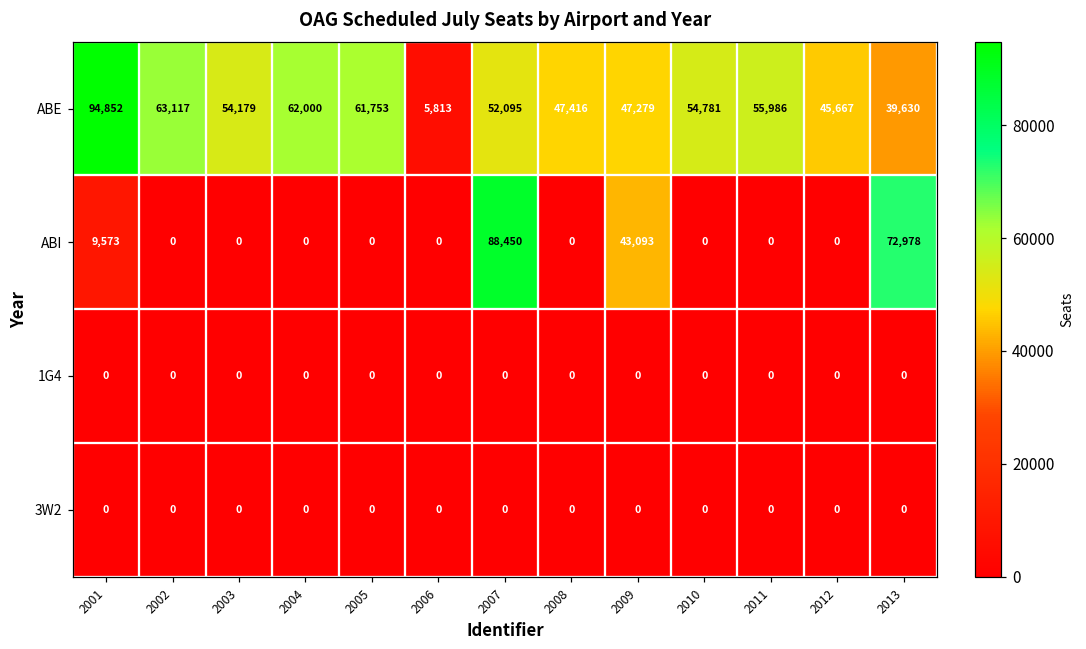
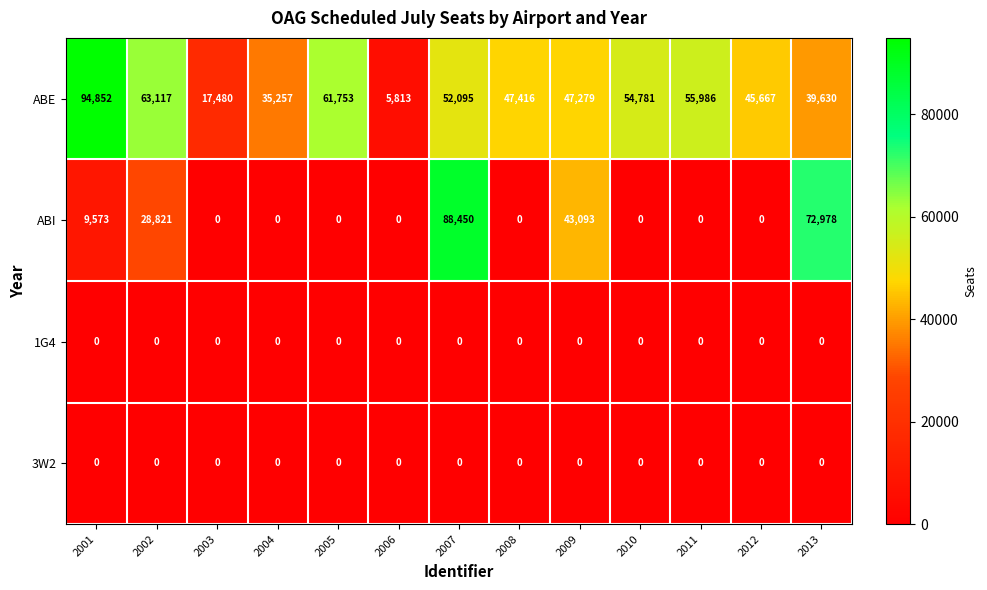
ABE, 2003: 54,179 -> 17,480
ABE, 2004: 62,000 -> 35,257
ABI, 2002: 0 -> 28,821
